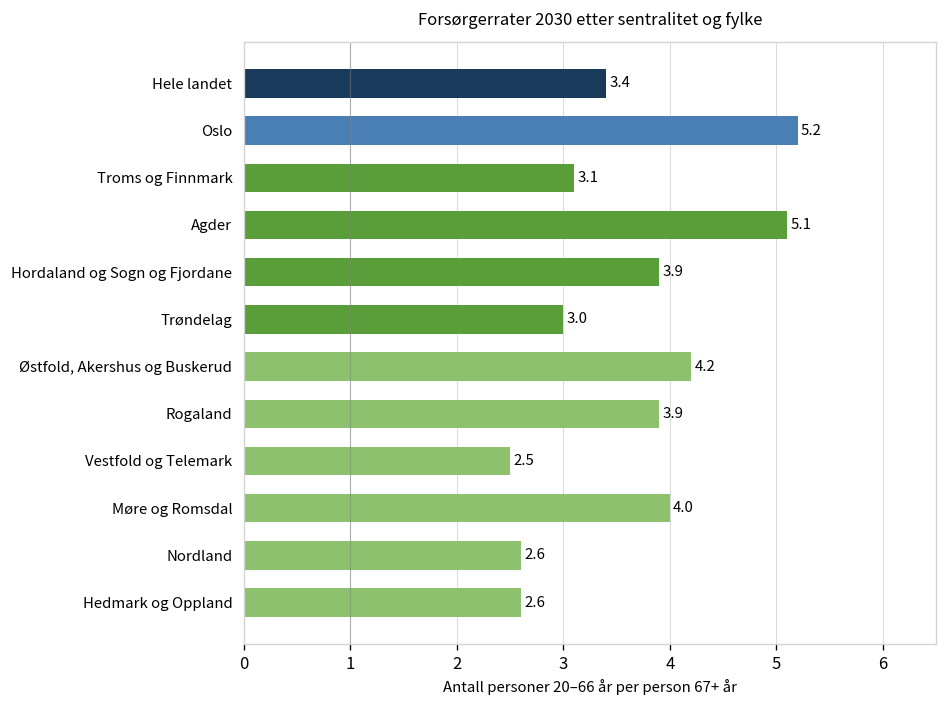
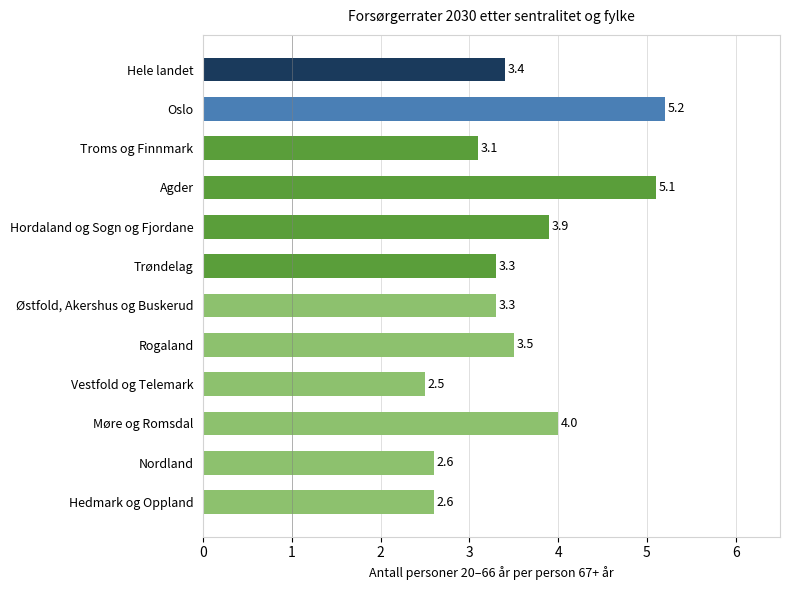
Trøndelag: 3.0 -> 3.3
Østfold, Akershus og Buskerud: 4.2 -> 3.3
Rogaland: 3.9 -> 3.5
